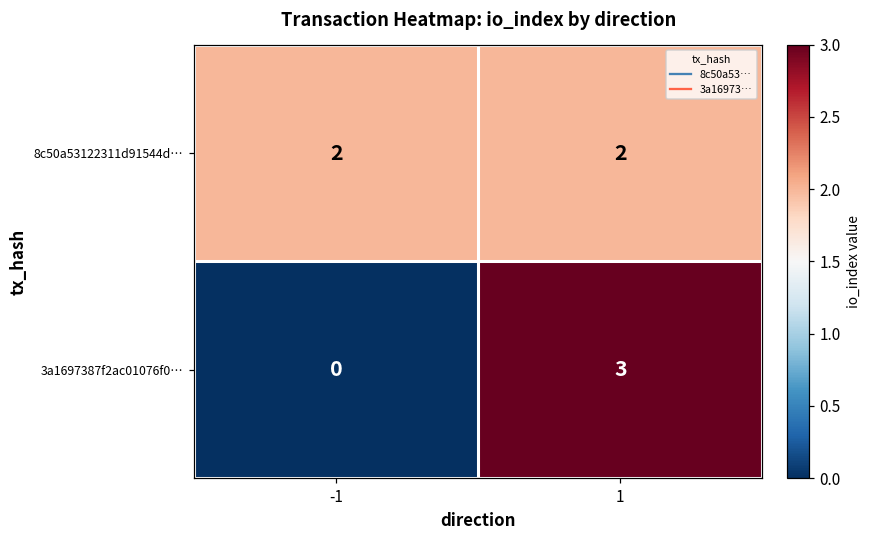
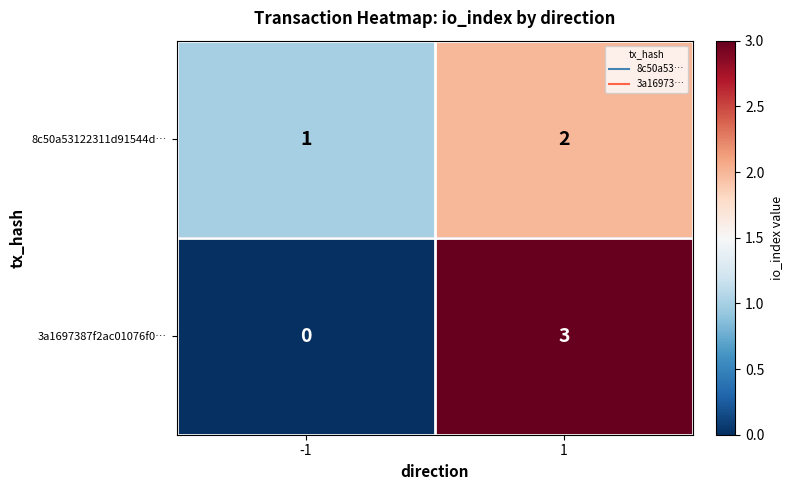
8c50a53122311d91544d…, -1: 2 -> 1
